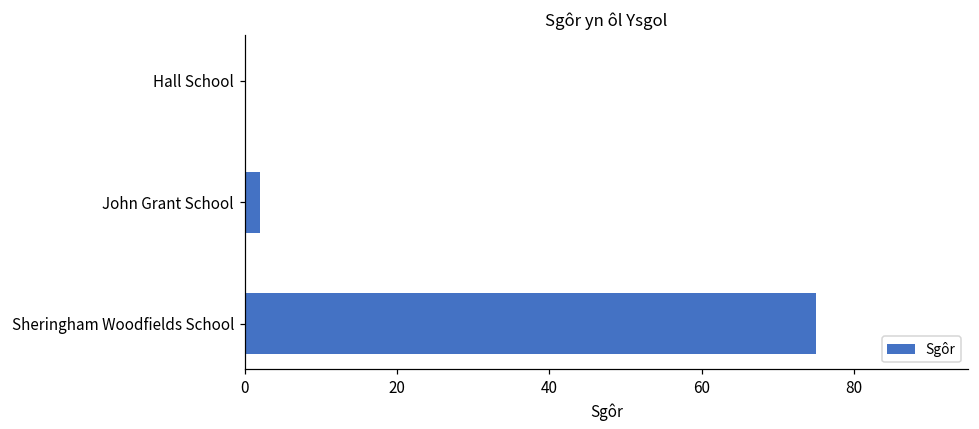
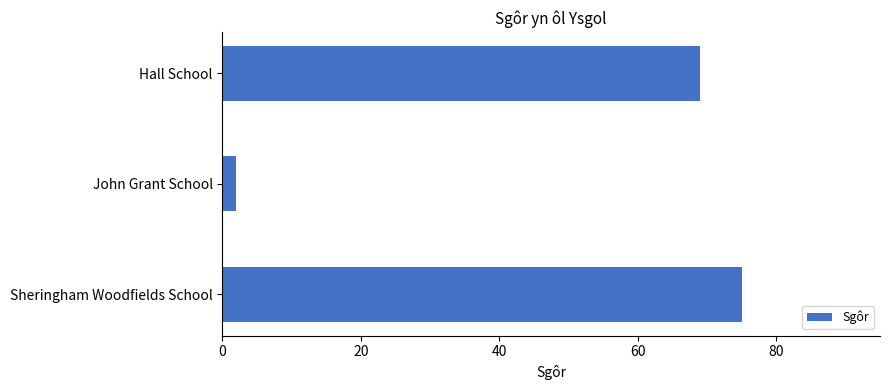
Hall School: 0 -> 69
